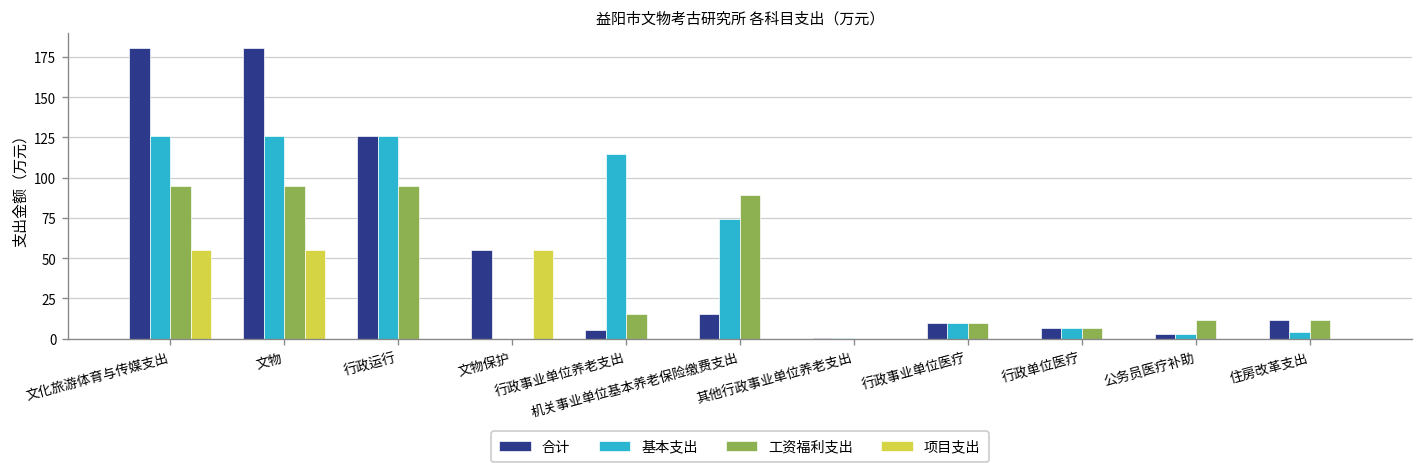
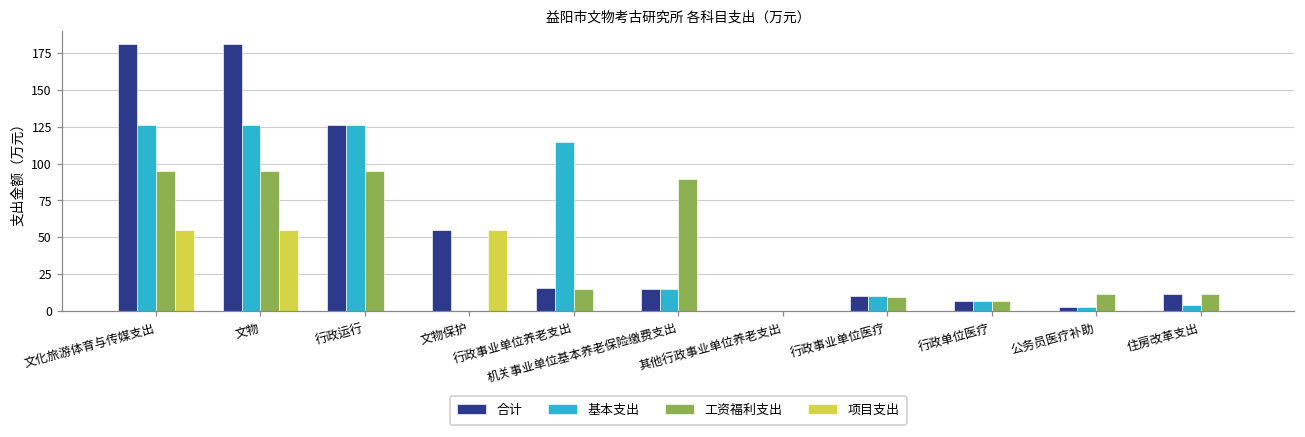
合计, 行政事业单位养老支出: 5 -> 16
基本支出, 机关事业单位基本养老保险缴费支出: 75 -> 15
